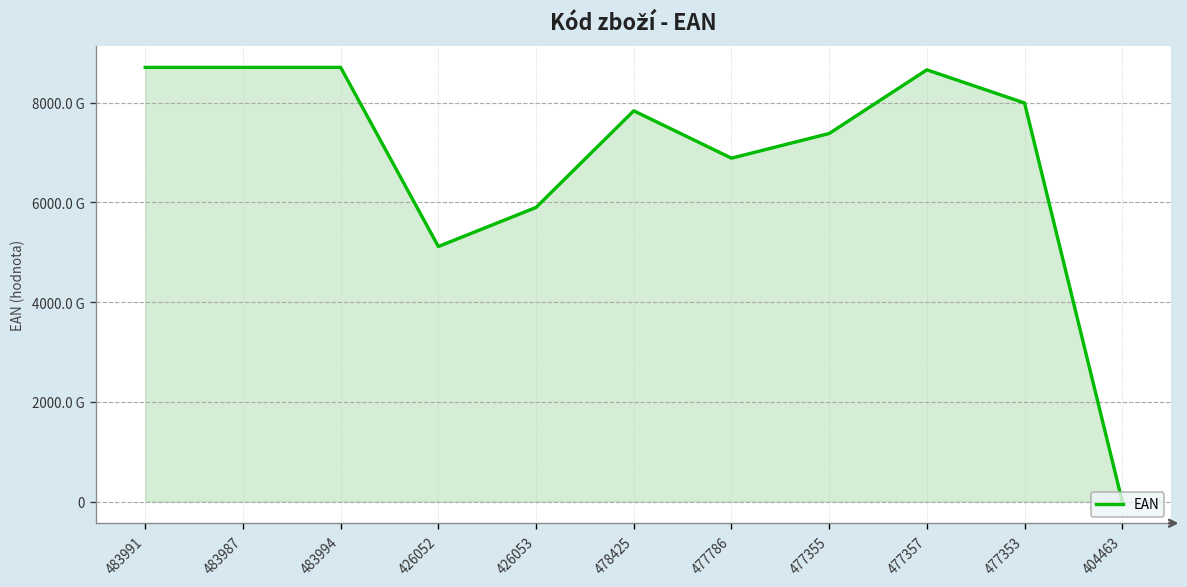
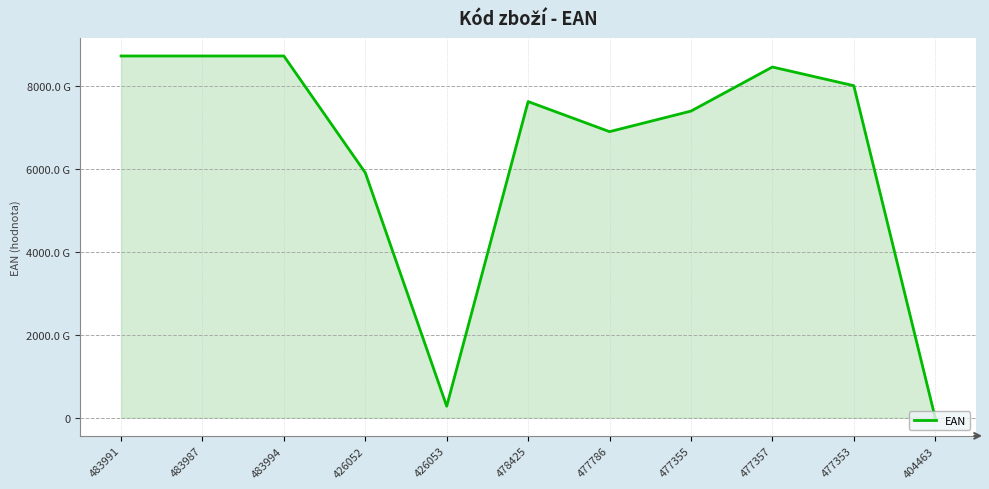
426052: 5100000000000 -> 5900000000000
426053: 5900000000000 -> 300000000000
478425: 7800000000000 -> 7600000000000
477357: 8700000000000 -> 8400000000000
